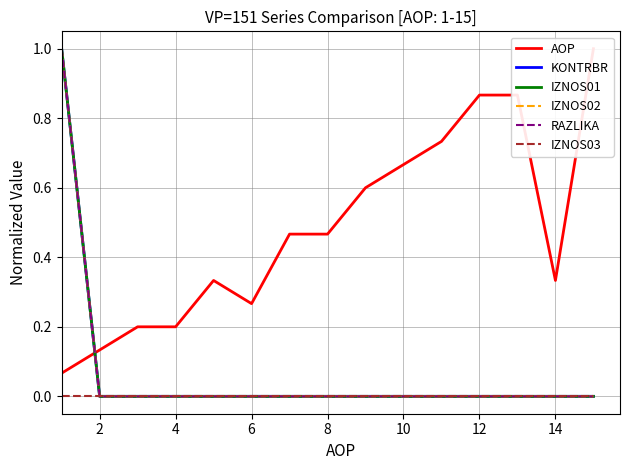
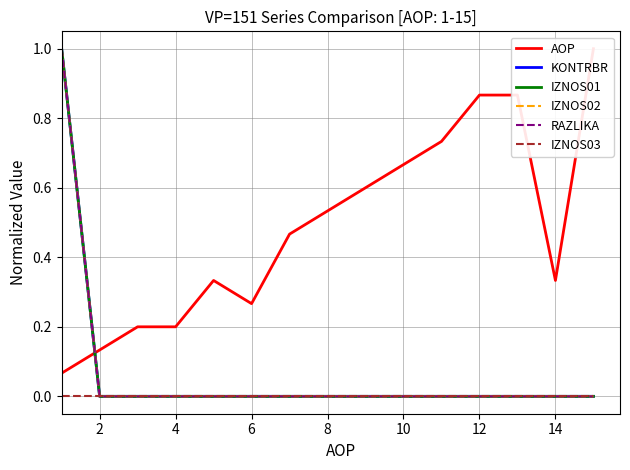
AOP, 8: 0.47 -> 0.53
